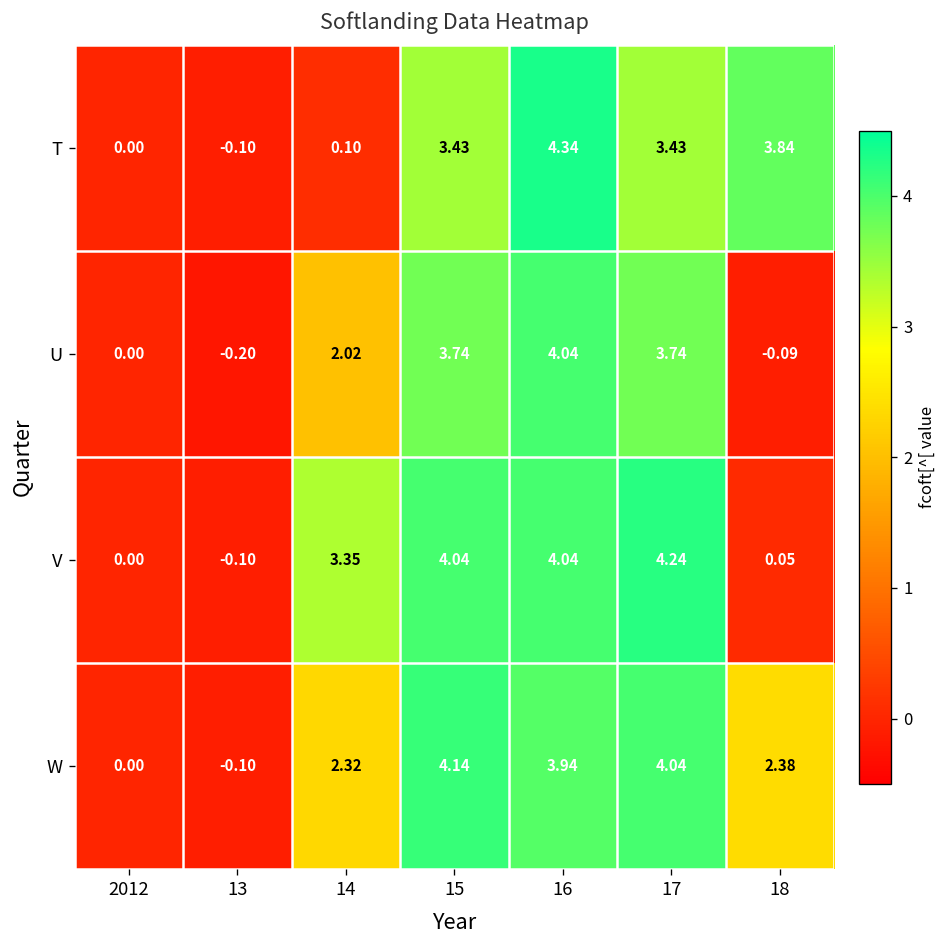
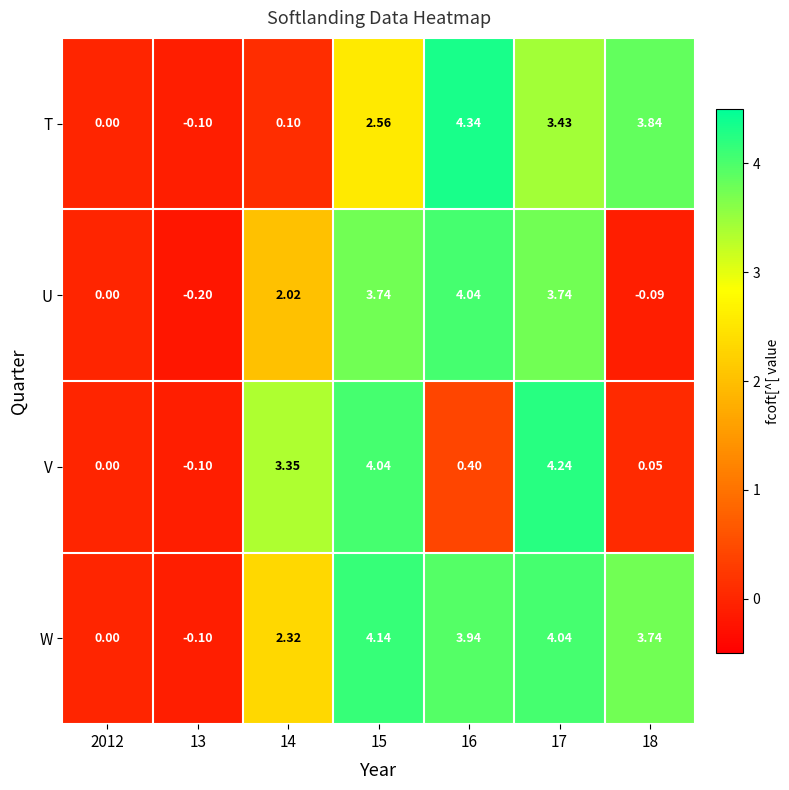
T, 15: 3.43 -> 2.56
V, 16: 4.04 -> 0.40
W, 18: 2.38 -> 3.74
